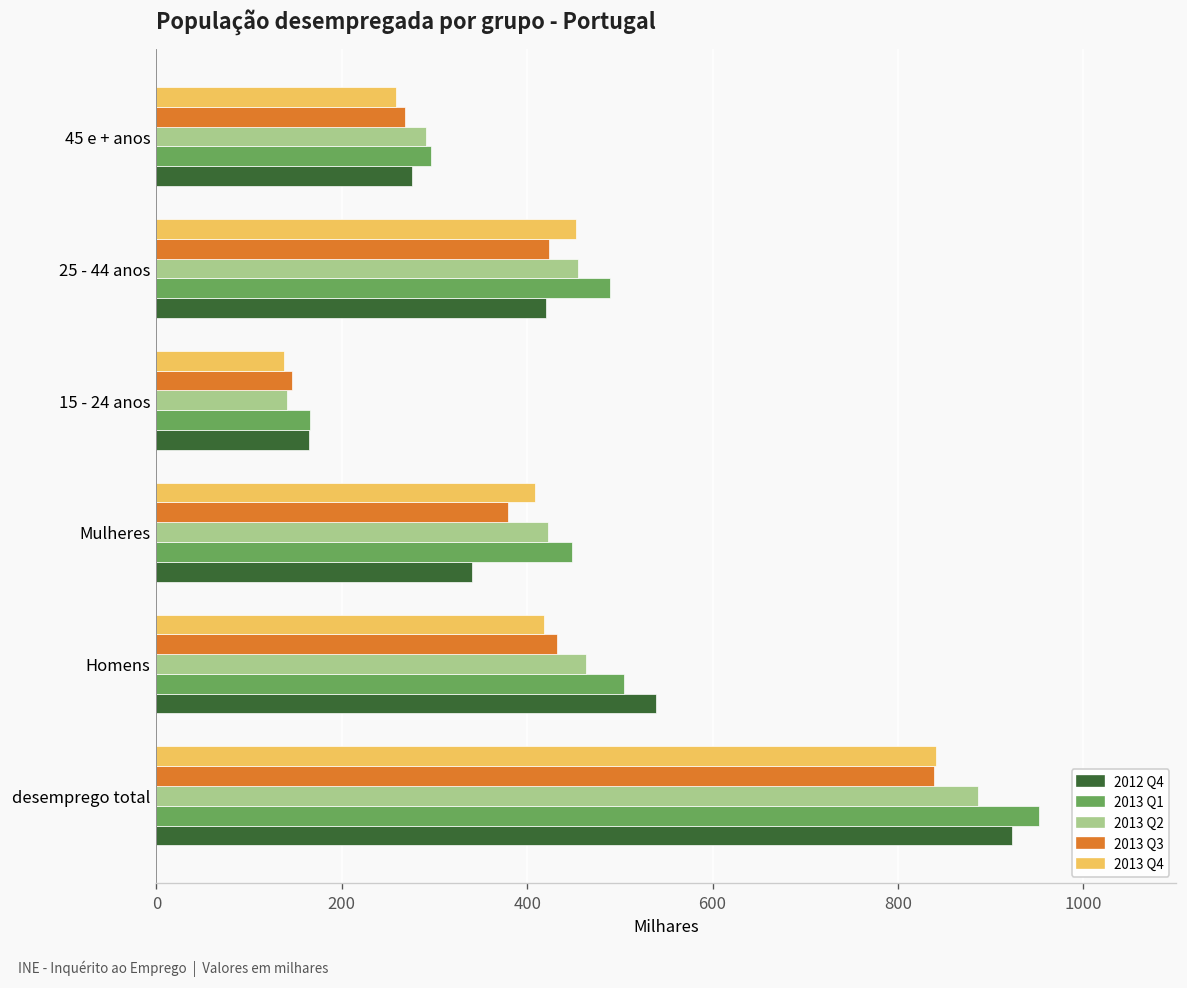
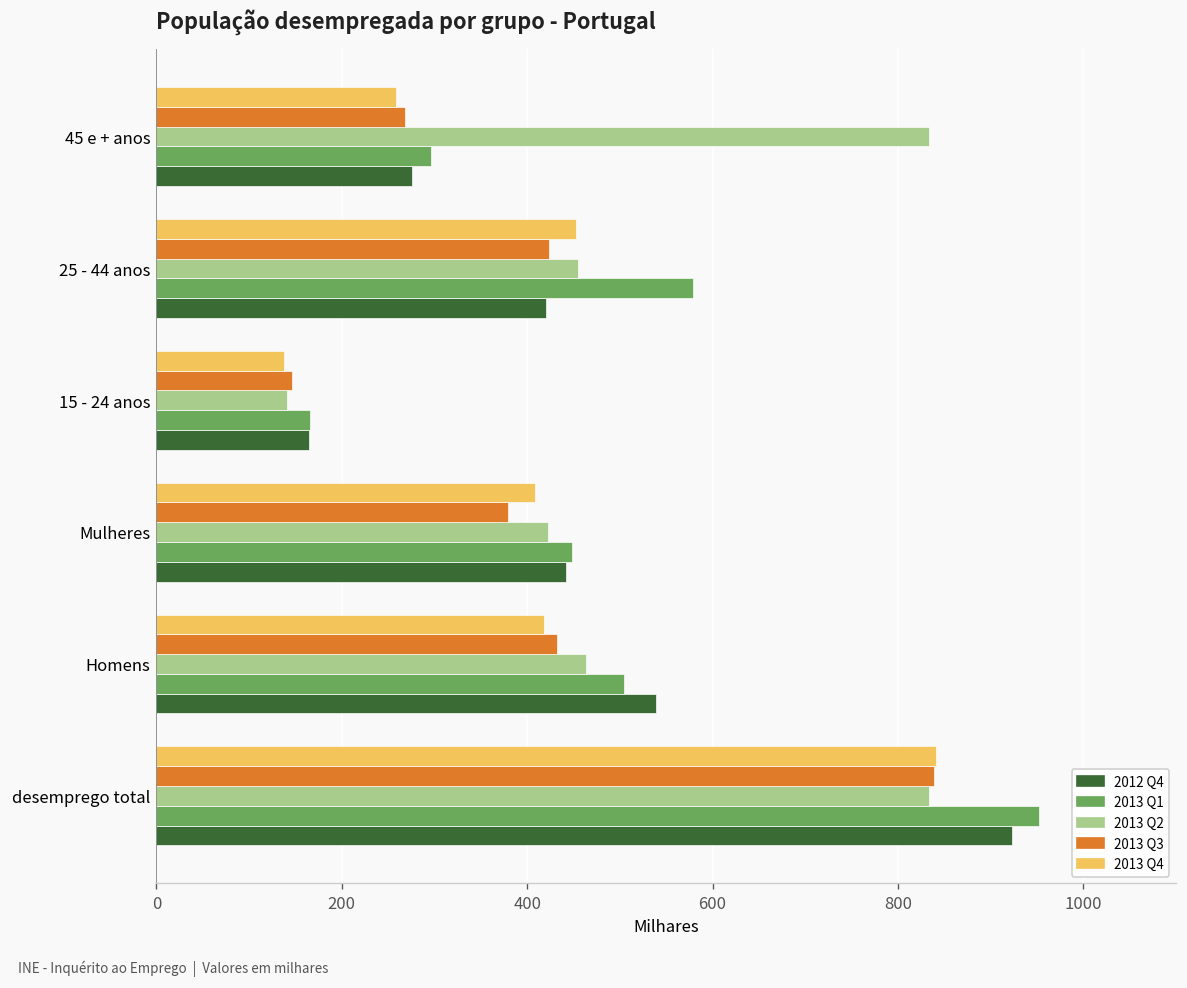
2013 Q2, 45 e + anos: 290 -> 830
2013 Q1, 25 - 44 anos: 490 -> 580
2012 Q4, Mulheres: 340 -> 440
2013 Q2, desemprego total: 890 -> 830
